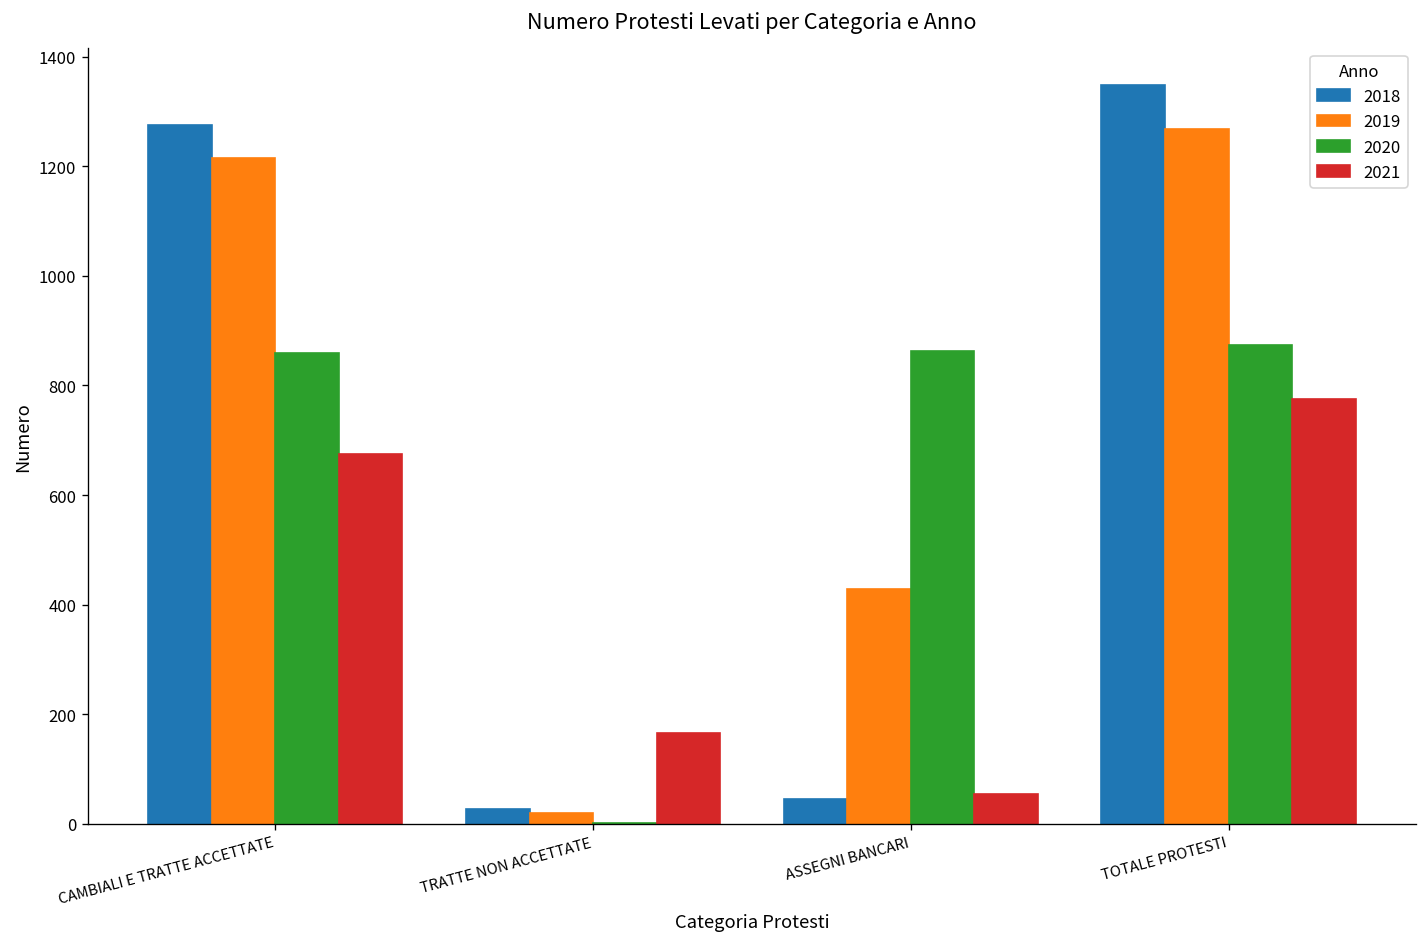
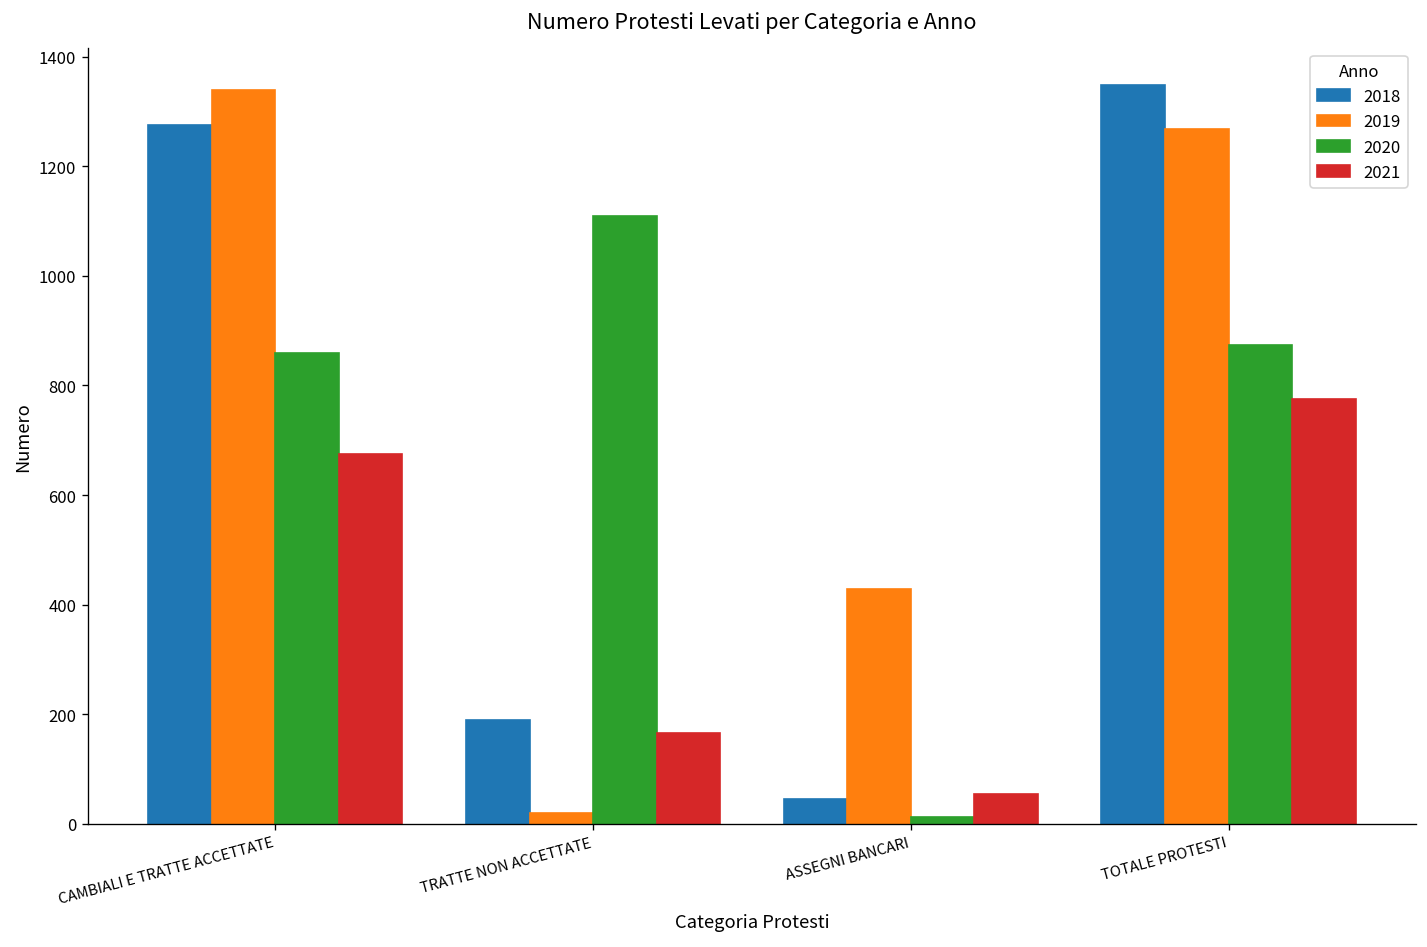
2019, CAMBIALI E TRATTE ACCETTATE: 1220 -> 1340
2018, TRATTE NON ACCETTATE: 30 -> 190
2020, TRATTE NON ACCETTATE: 0 -> 1110
2020, ASSEGNI BANCARI: 860 -> 10
